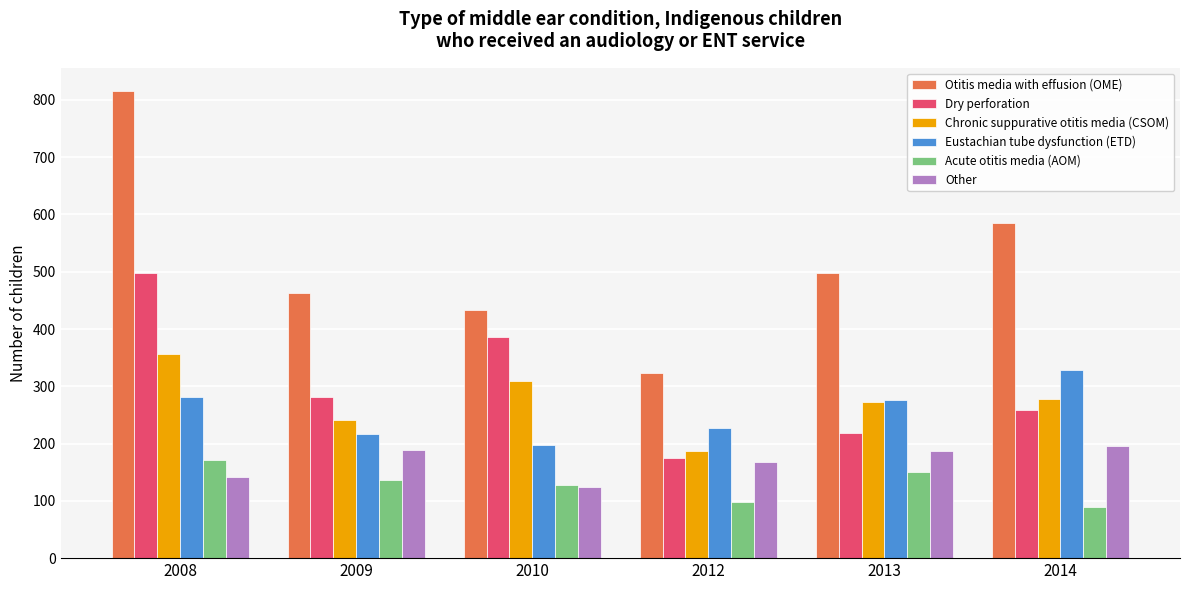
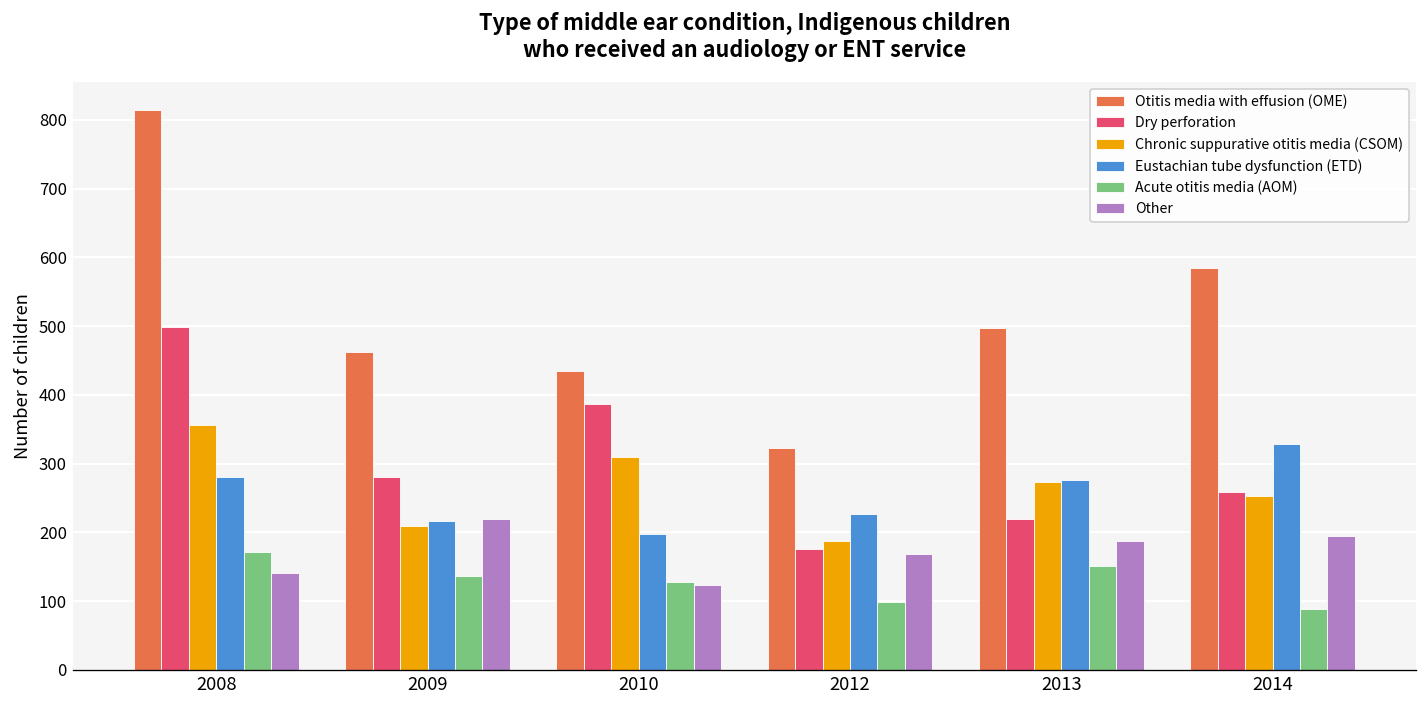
Chronic suppurative otitis media (CSOM), 2009: 240 -> 210
Other, 2009: 190 -> 220
Chronic suppurative otitis media (CSOM), 2014: 280 -> 250
